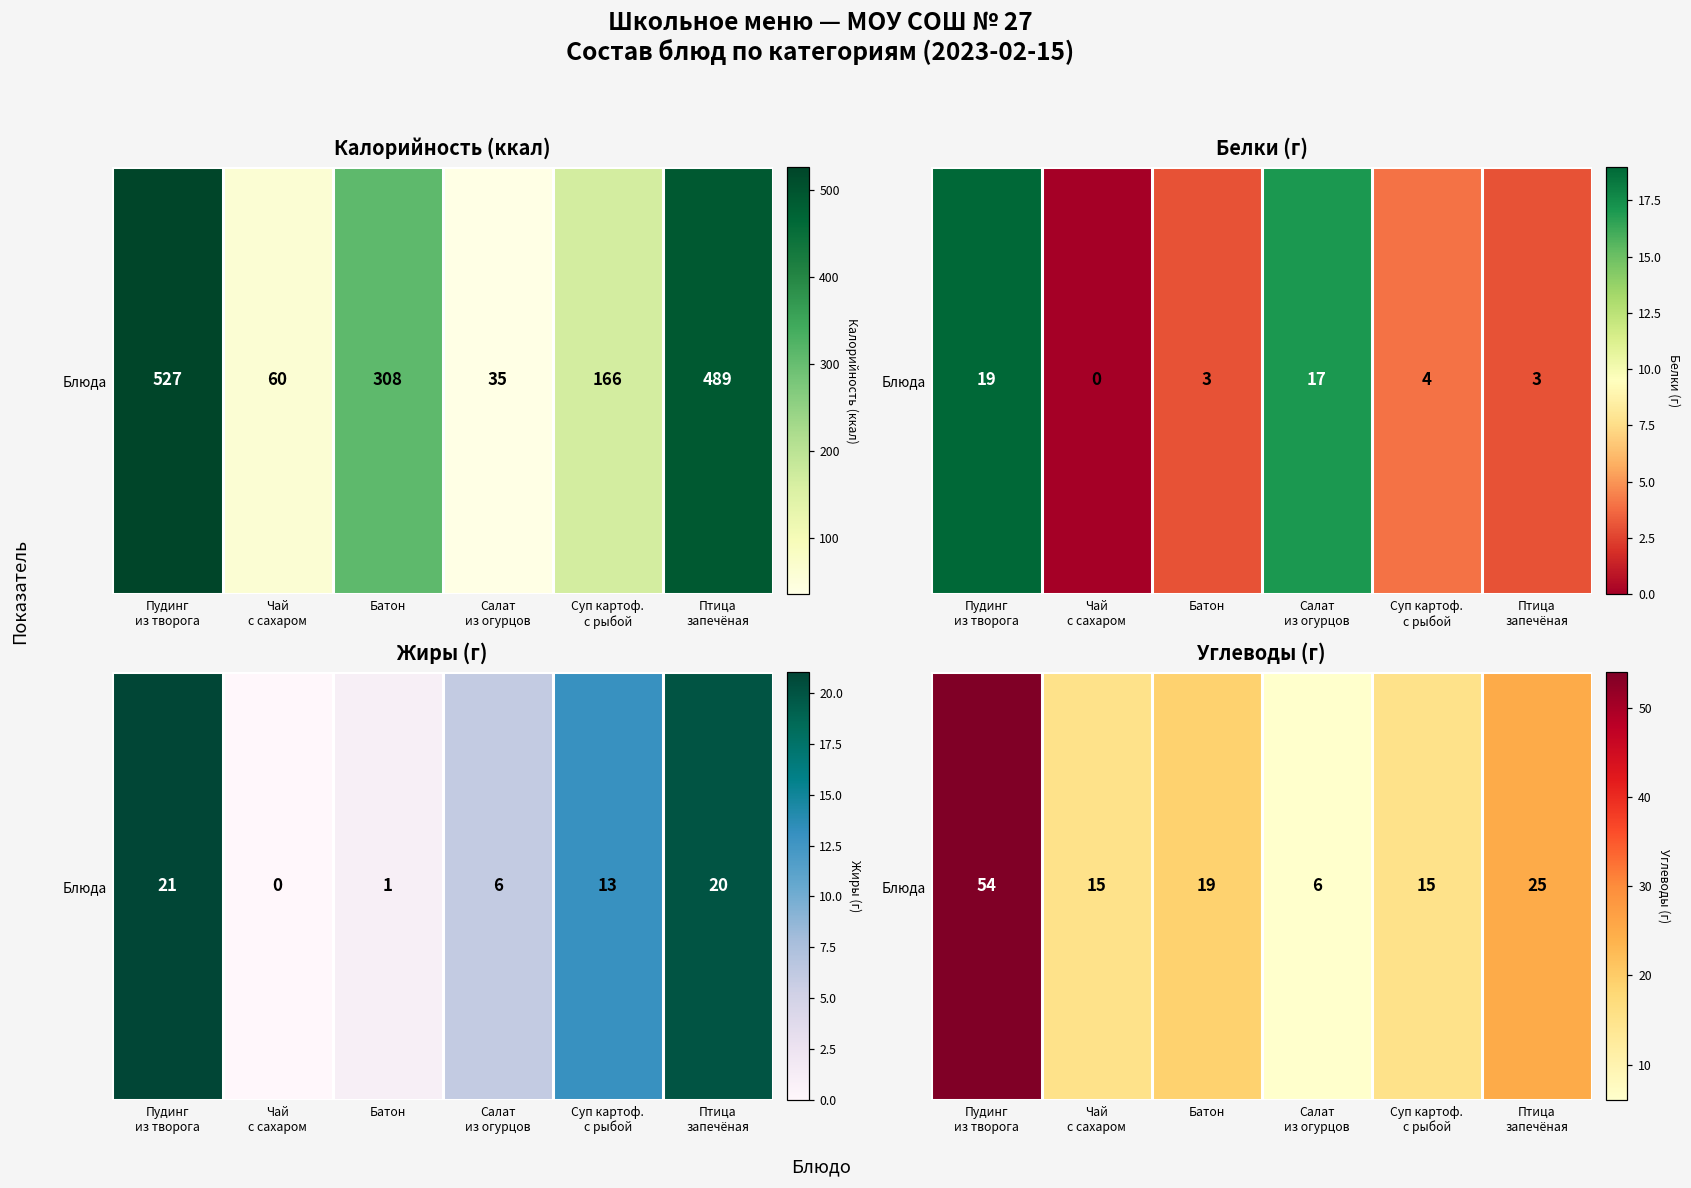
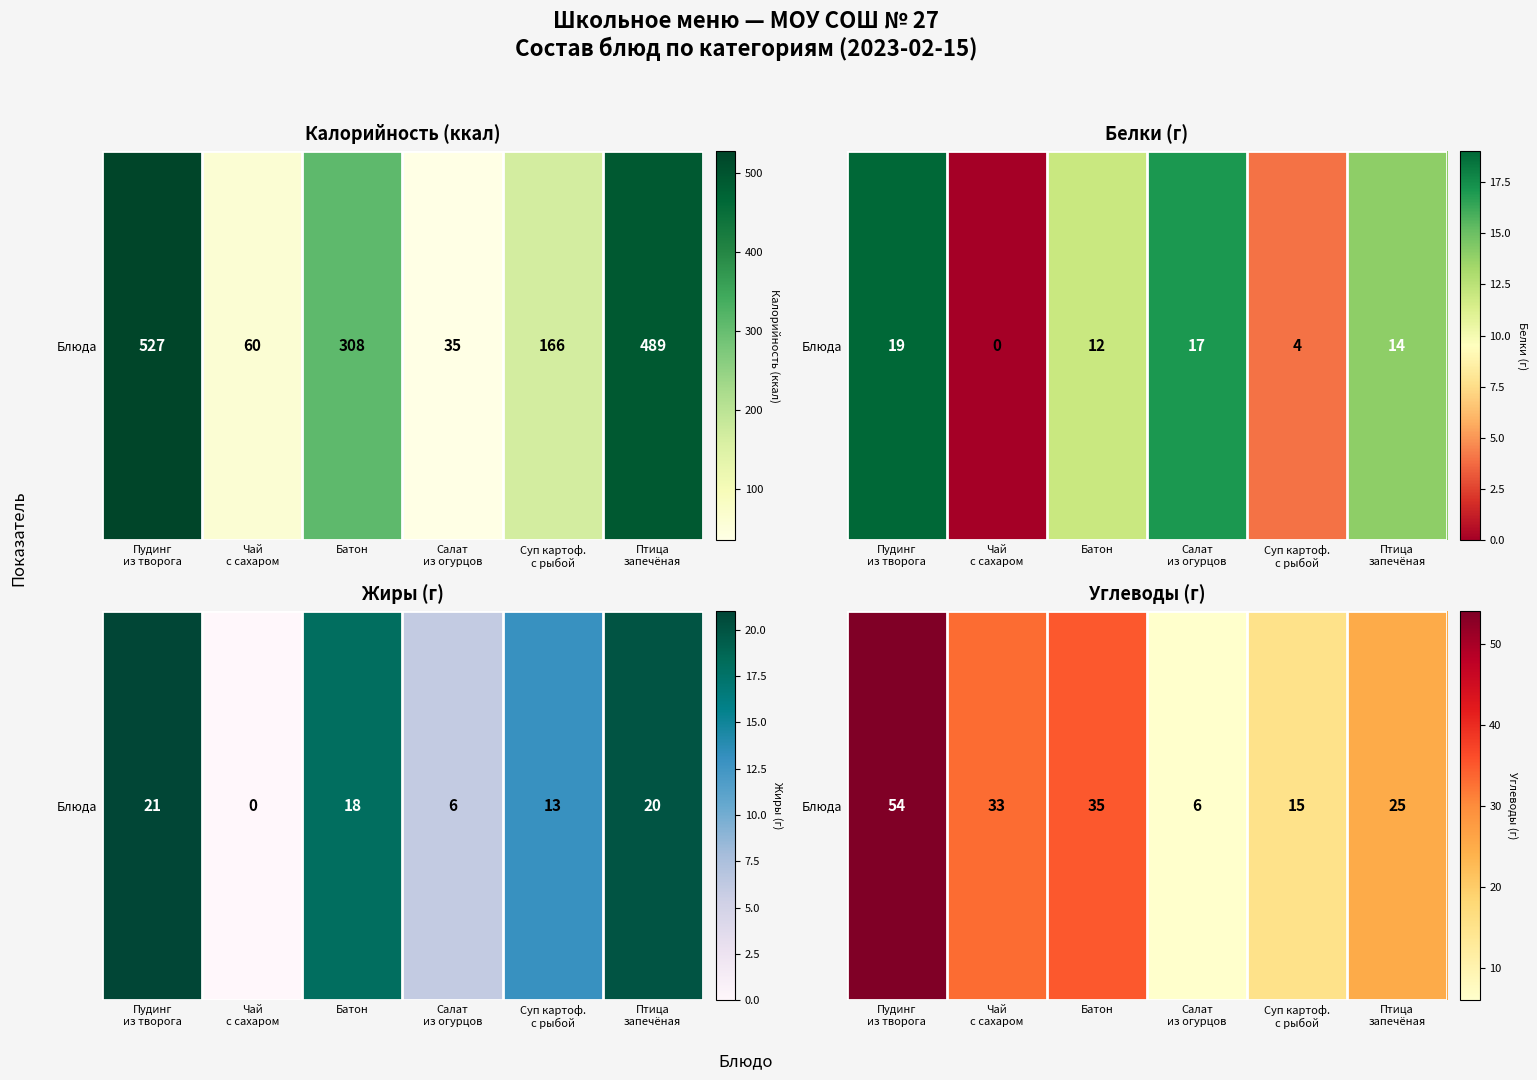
Белки (г), Блюда, Батон: 3 -> 12
Белки (г), Блюда, Птица запечёная: 3 -> 14
Жиры (г), Блюда, Батон: 1 -> 18
Углеводы (г), Блюда, Чай с сахаром: 15 -> 33
Углеводы (г), Блюда, Батон: 19 -> 35
